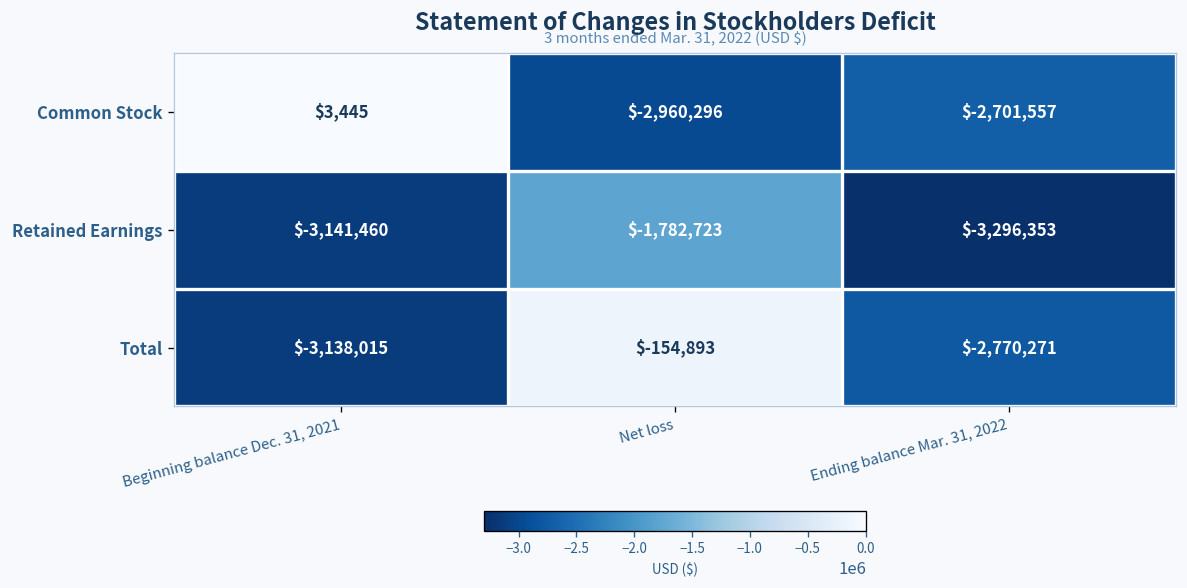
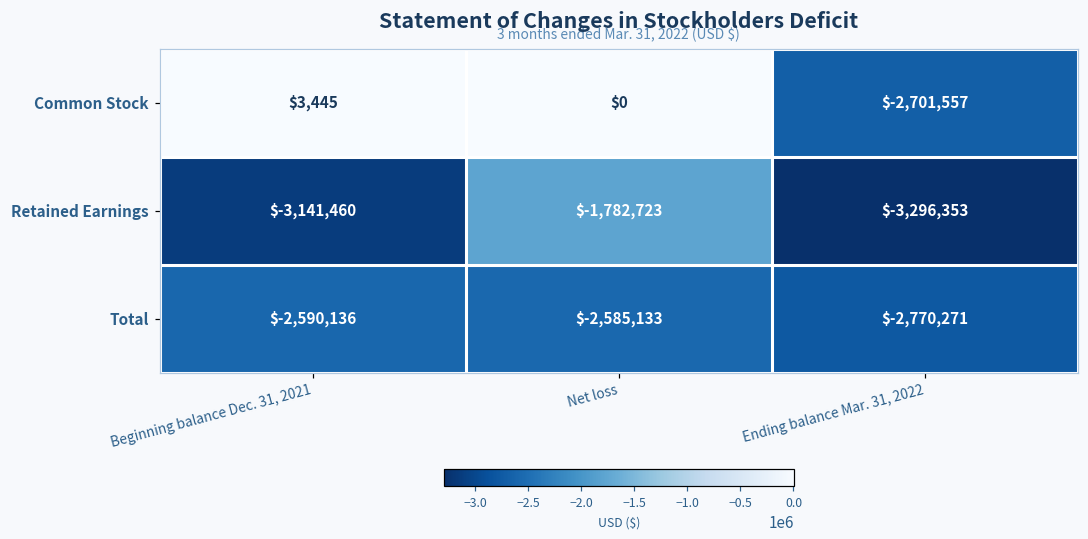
Common Stock, Net loss: $-2,960,296 -> $0
Total, Beginning balance Dec. 31, 2021: $-3,138,015 -> $-2,590,136
Total, Net loss: $-154,893 -> $-2,585,133
